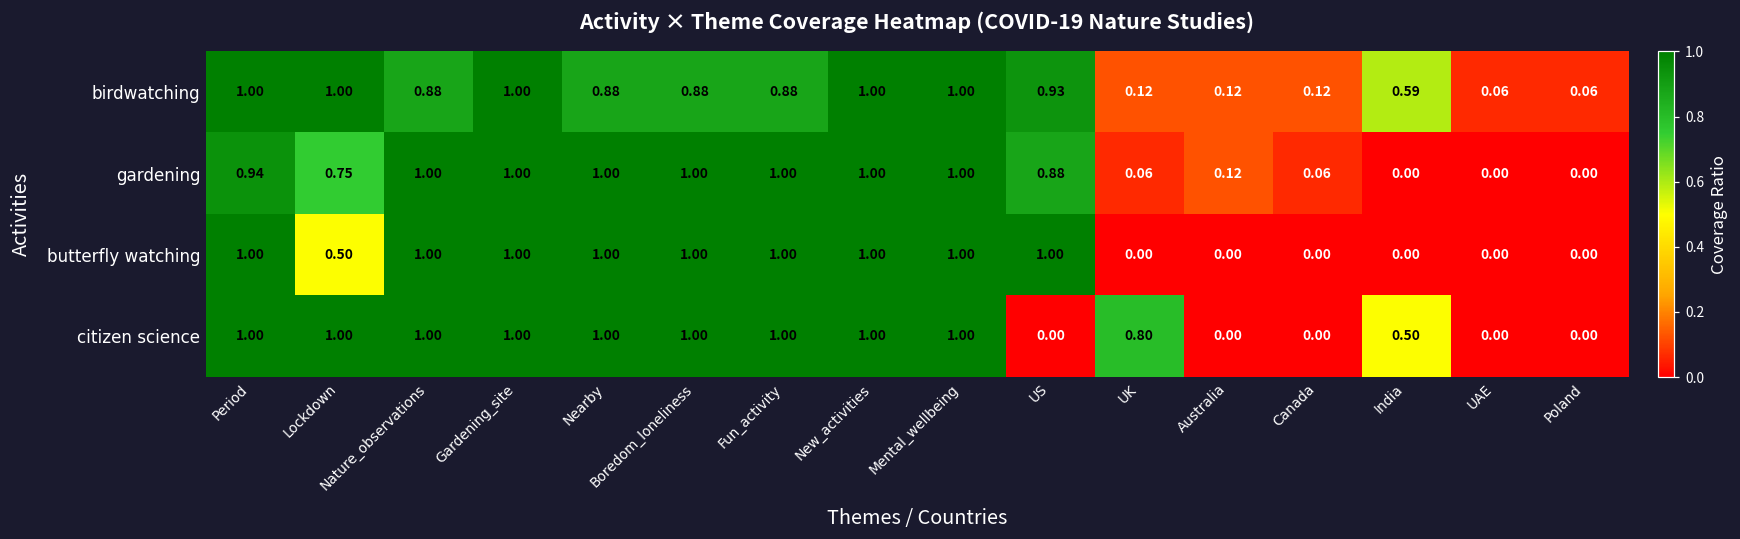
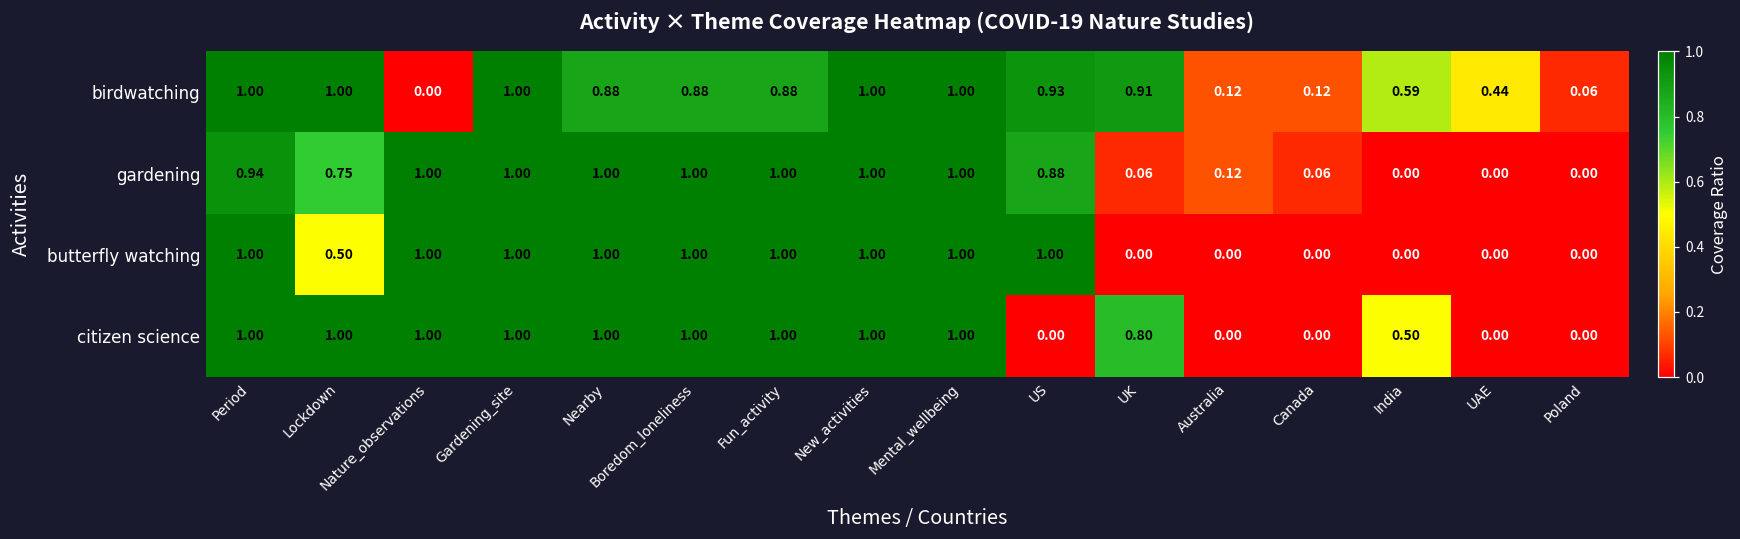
birdwatching, Nature_observations: 0.88 -> 0.00
birdwatching, UK: 0.12 -> 0.91
birdwatching, UAE: 0.06 -> 0.44
